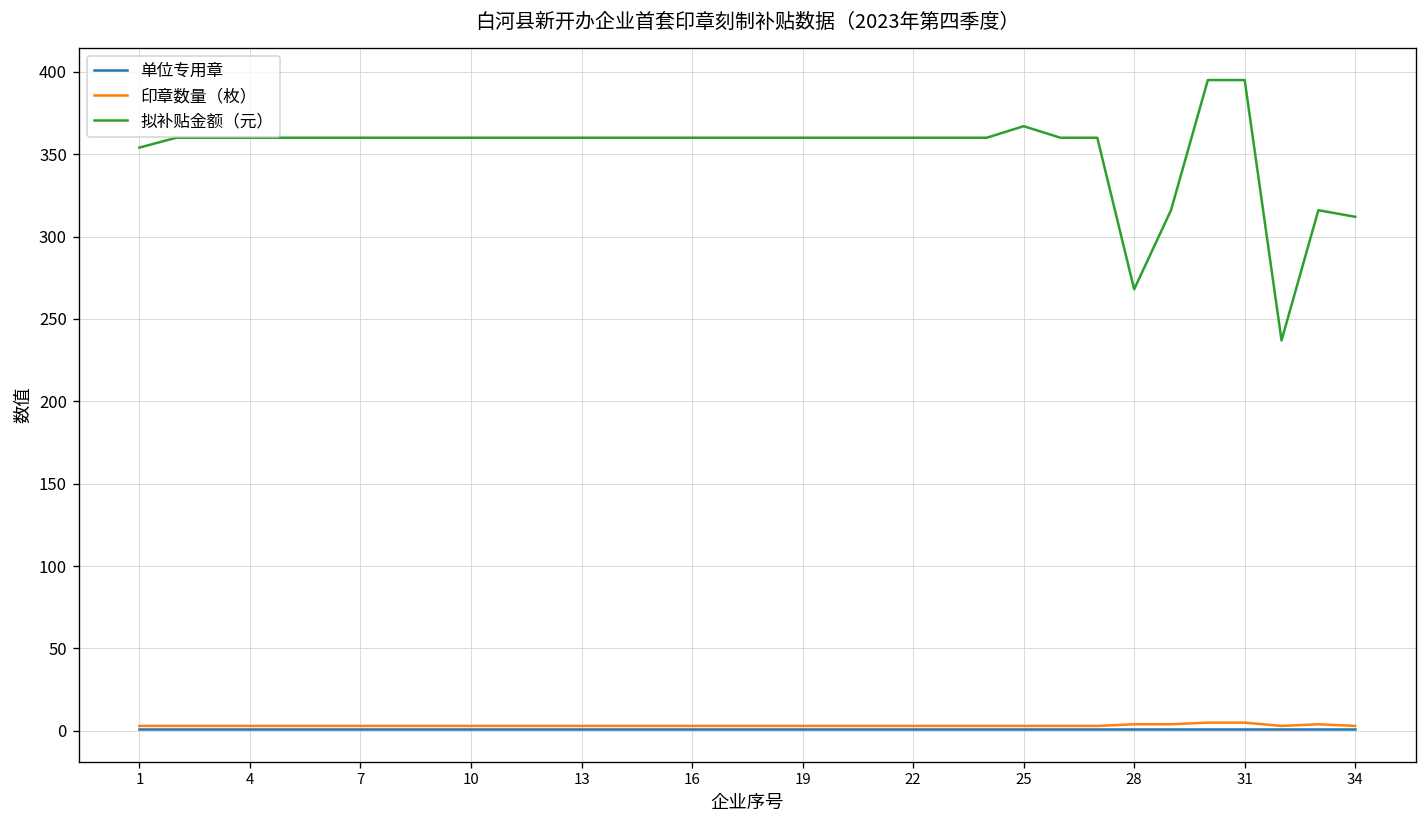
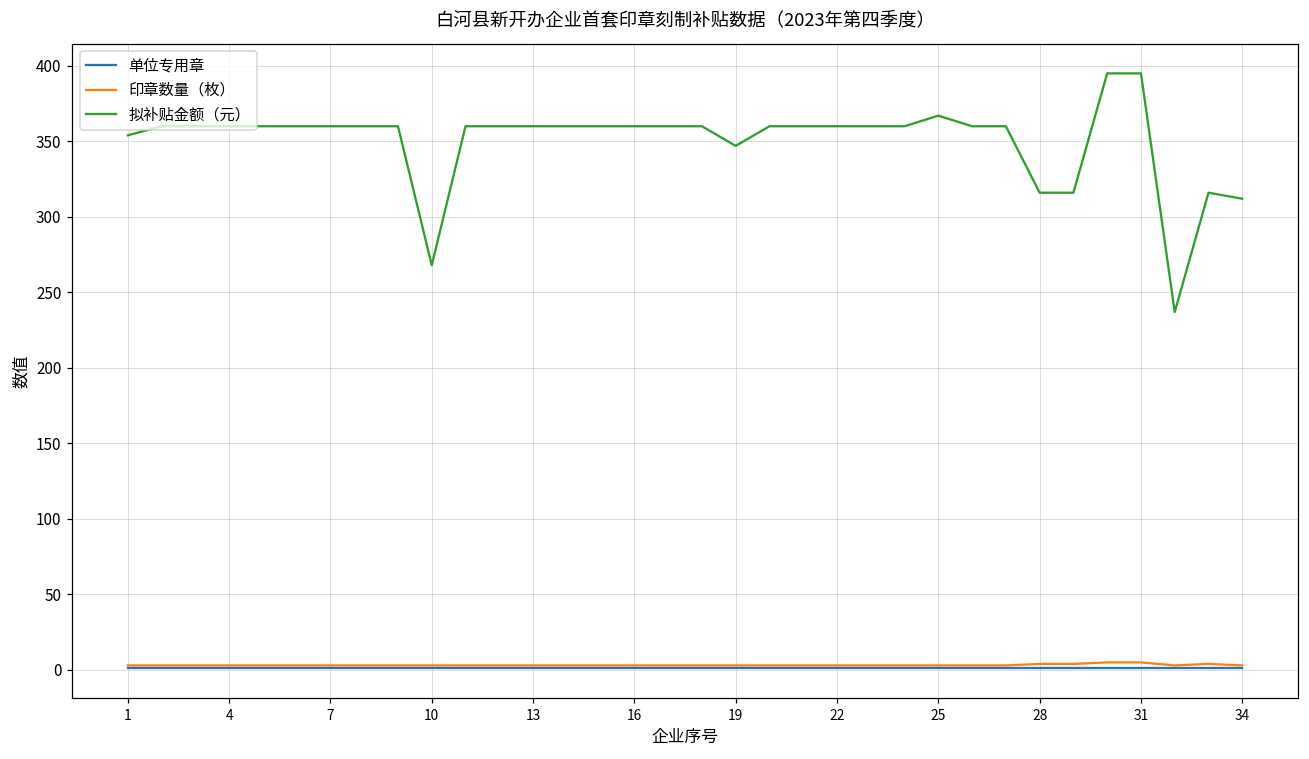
拟补贴金额（元）, 10: 360 -> 268
拟补贴金额（元）, 19: 360 -> 347
拟补贴金额（元）, 28: 268 -> 316
